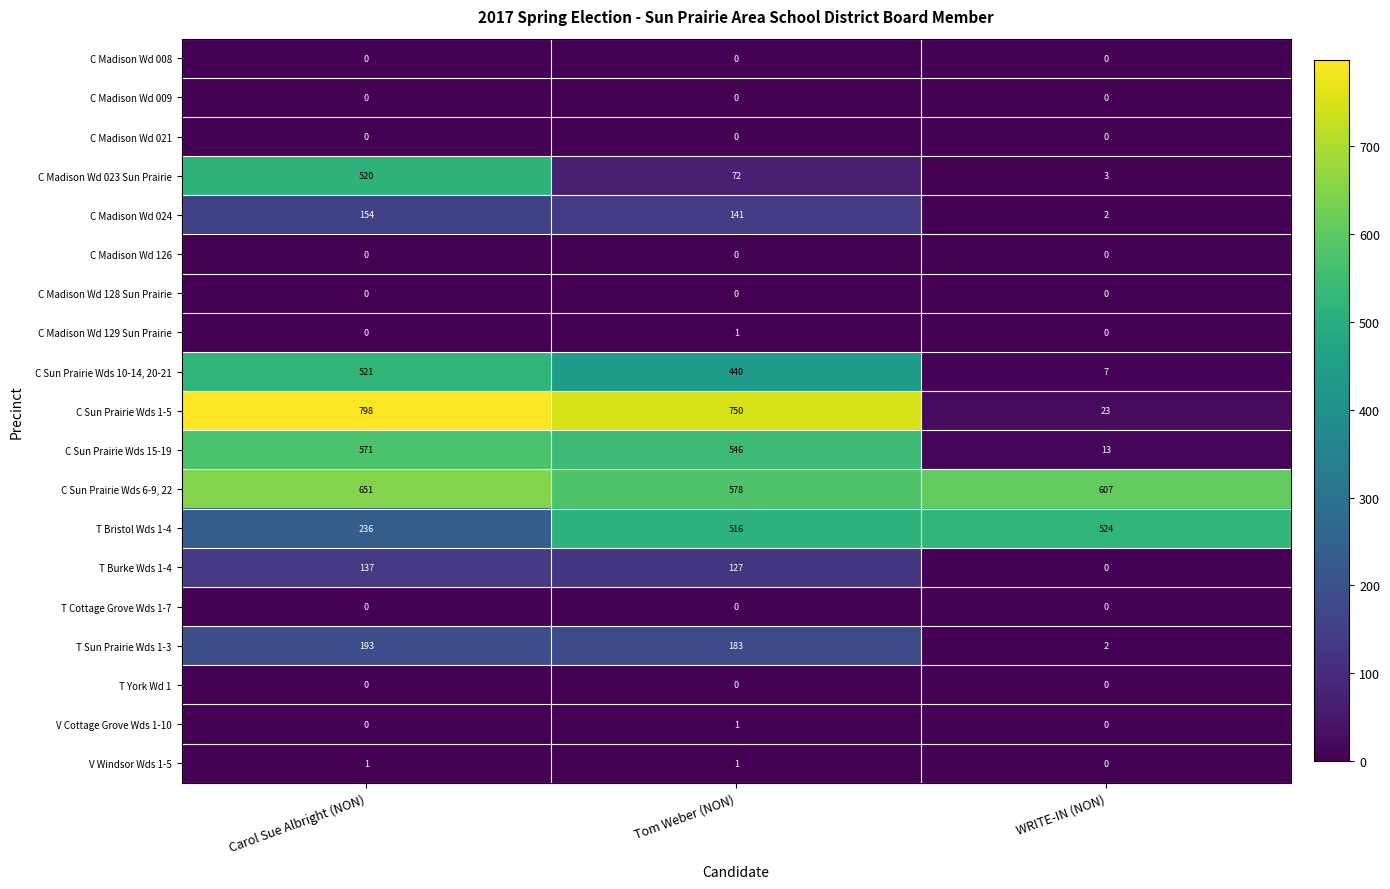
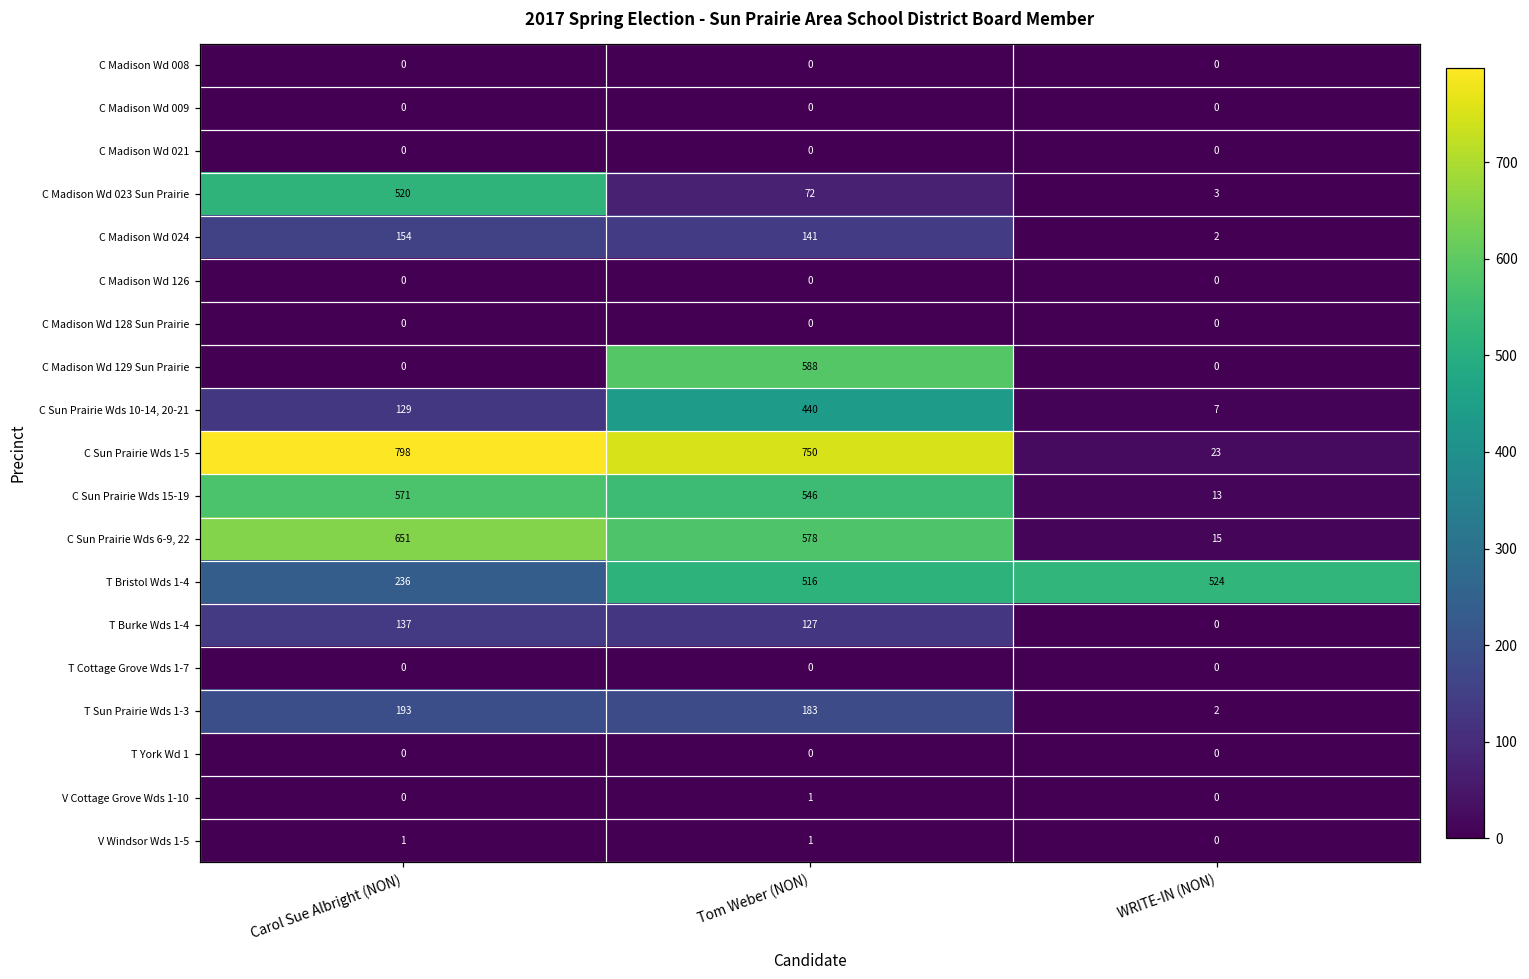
C Madison Wd 129 Sun Prairie, Tom Weber (NON): 1 -> 588
C Sun Prairie Wds 10-14, 20-21, Carol Sue Albright (NON): 521 -> 129
C Sun Prairie Wds 6-9, 22, WRITE-IN (NON): 607 -> 15
